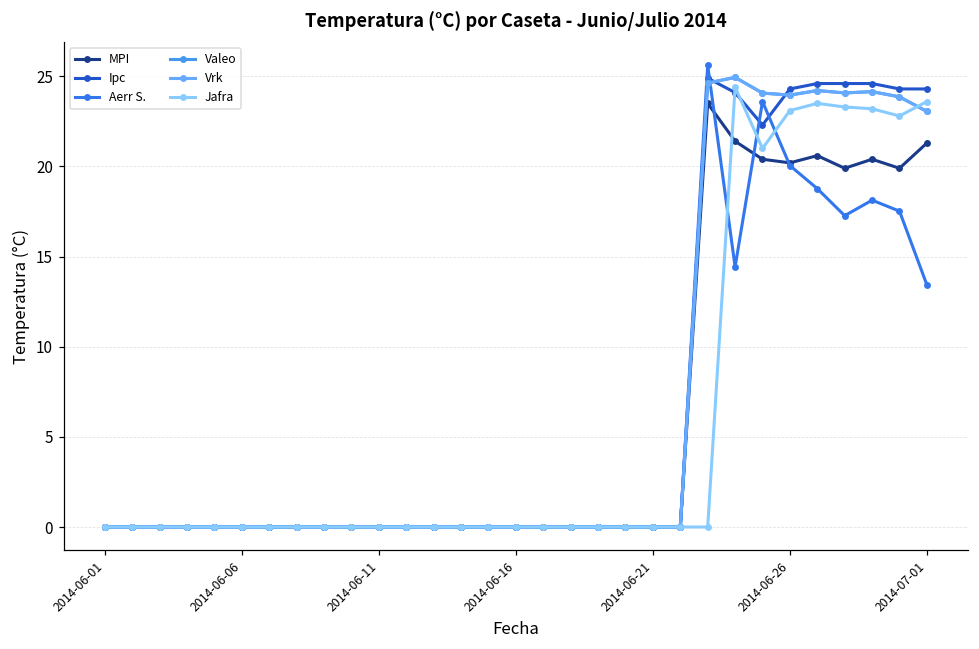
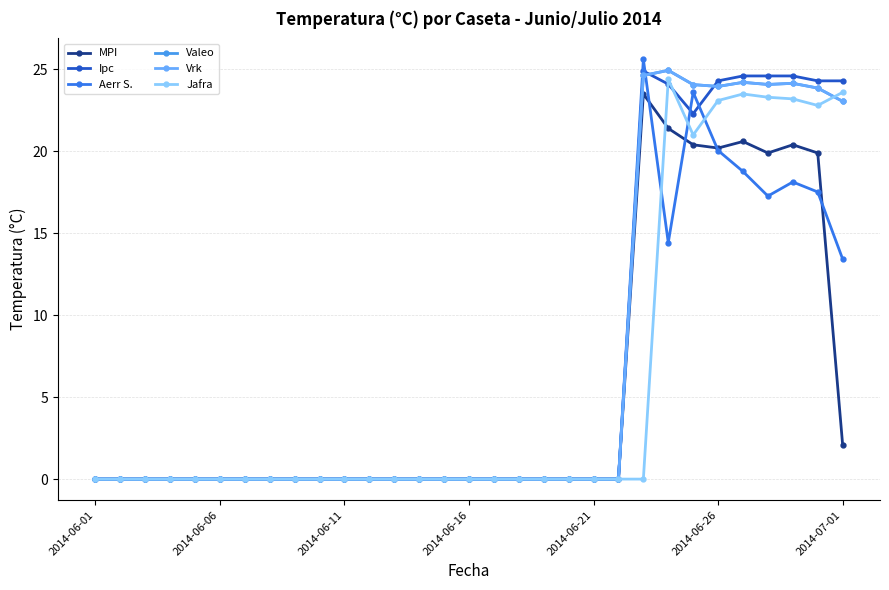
MPI, 2014-07-01: 21.3 -> 2.1
